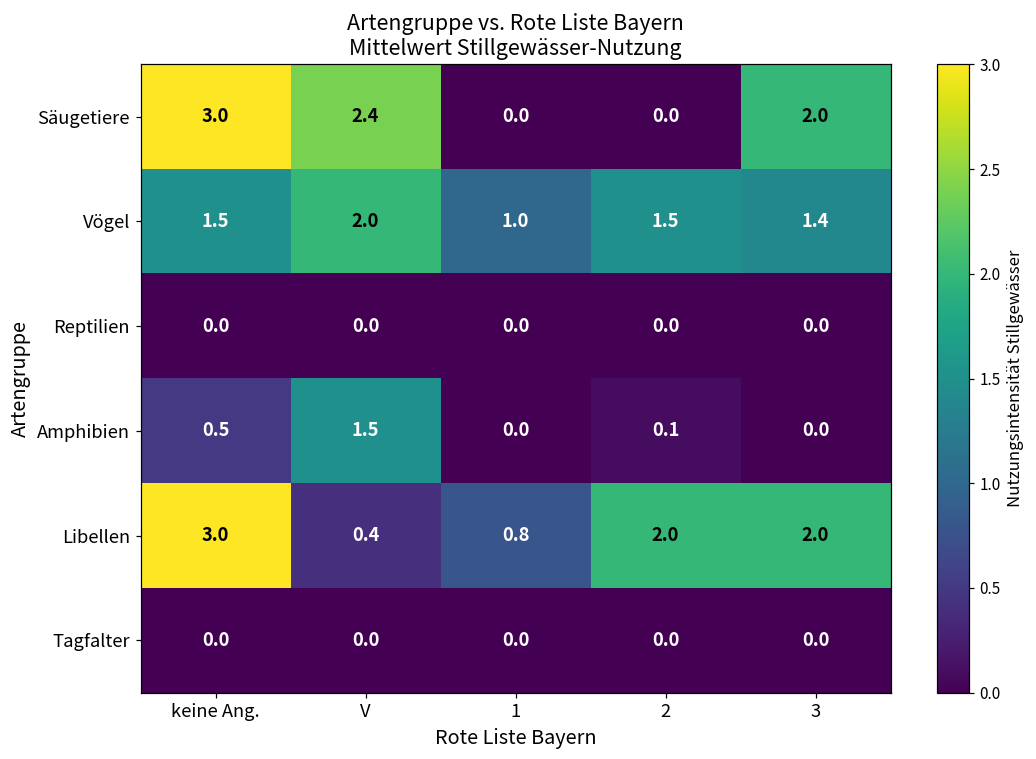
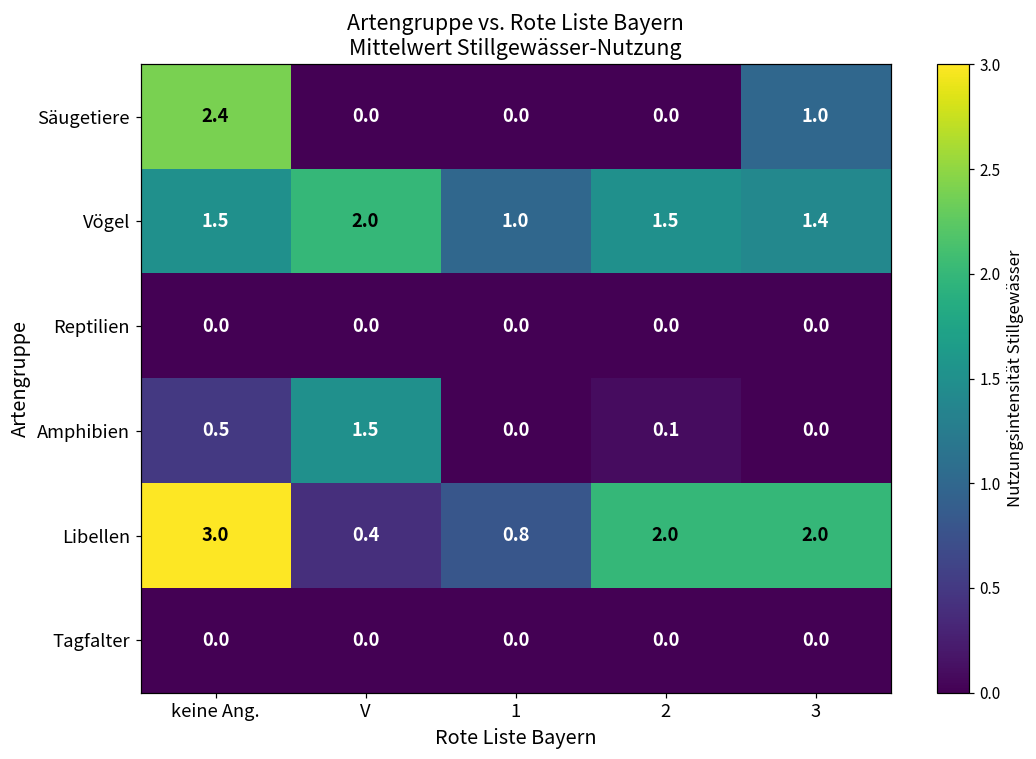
Säugetiere, keine Ang.: 3.0 -> 2.4
Säugetiere, V: 2.4 -> 0.0
Säugetiere, 3: 2.0 -> 1.0
